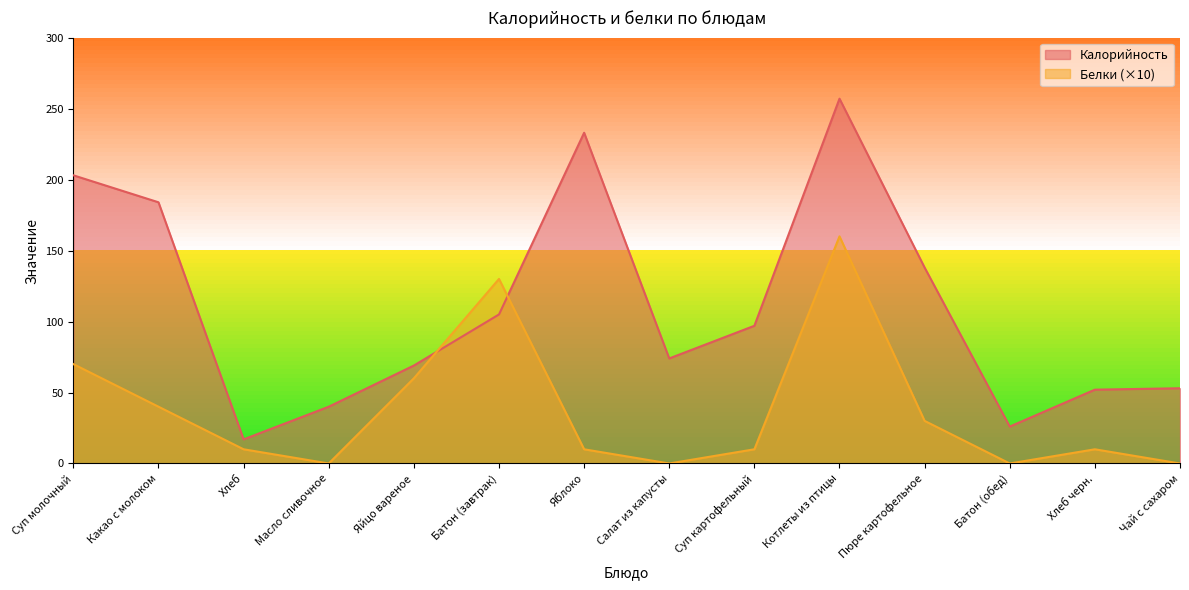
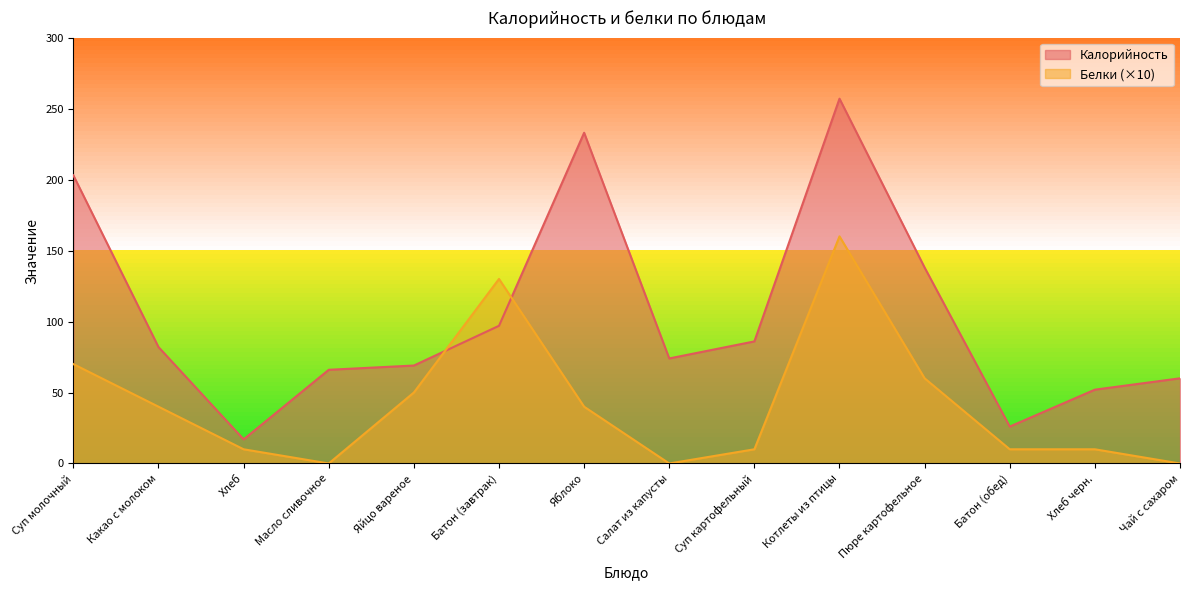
Калорийность, Какао с молоком: 184 -> 82
Калорийность, Масло сливочное: 40 -> 66
Белки (×10), Яйцо вареное: 60 -> 50
Калорийность, Батон (завтрак): 105 -> 97
Белки (×10), Яблоко: 10 -> 40
Калорийность, Суп картофельный: 97 -> 86
Белки (×10), Пюре картофельное: 30 -> 60
Белки (×10), Батон (обед): 0 -> 10
Калорийность, Чай с сахаром: 53 -> 60
